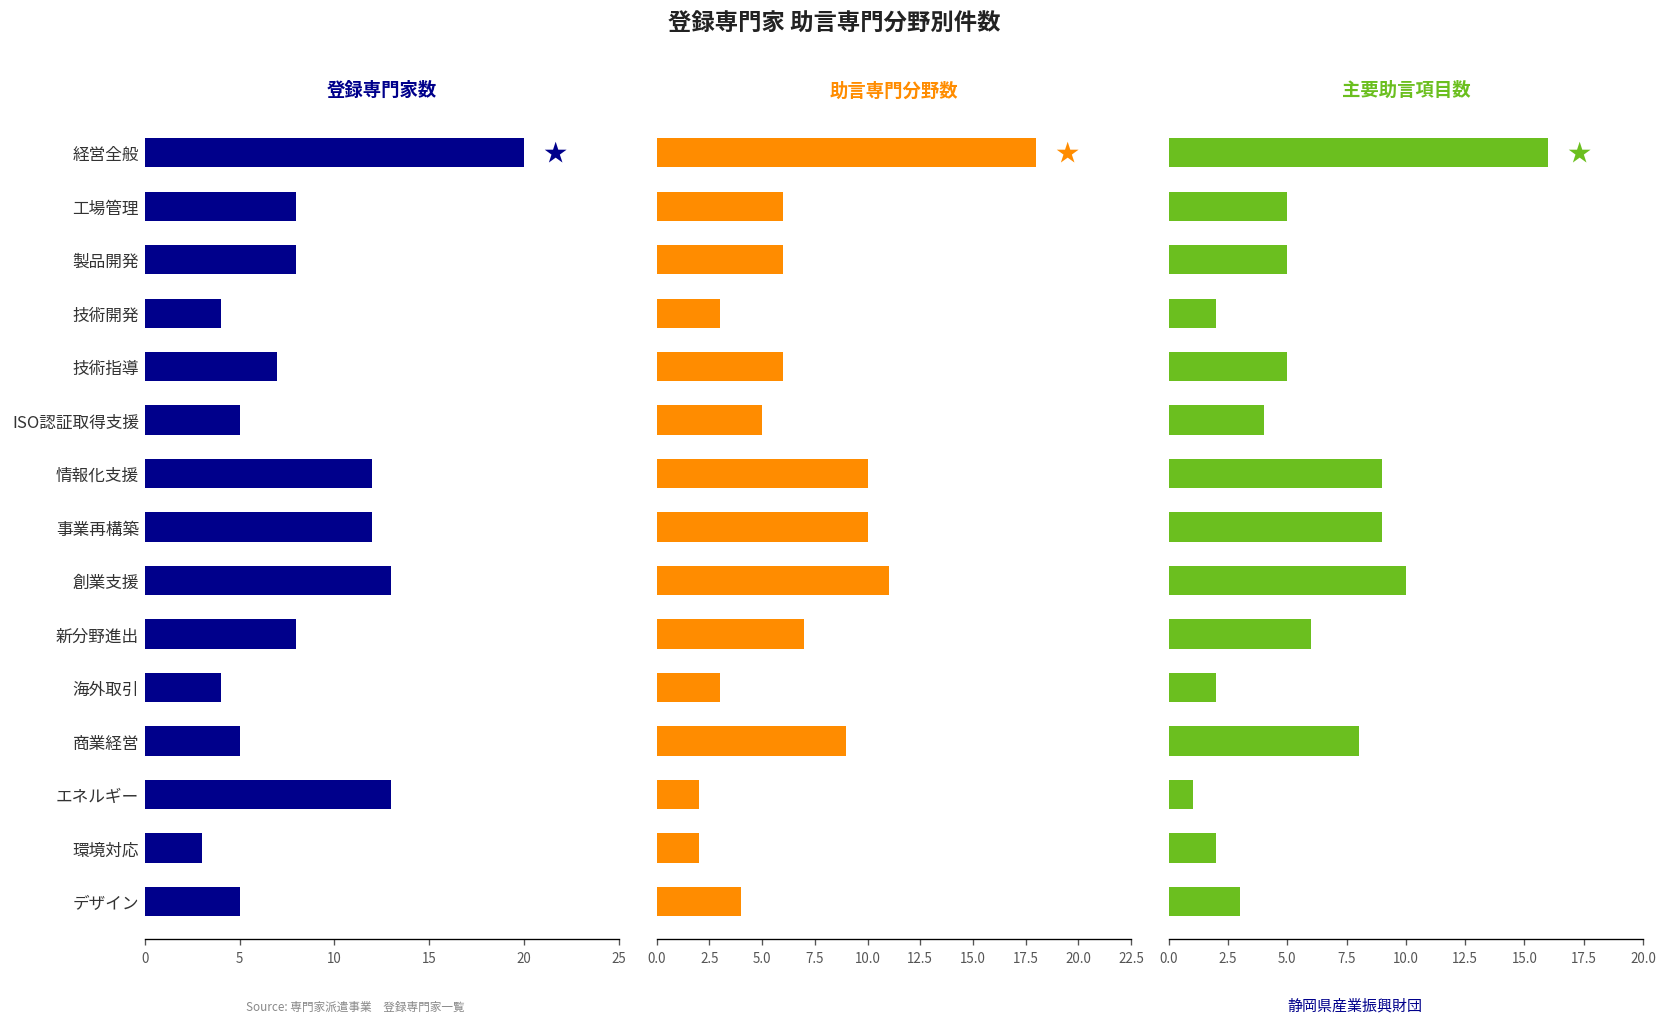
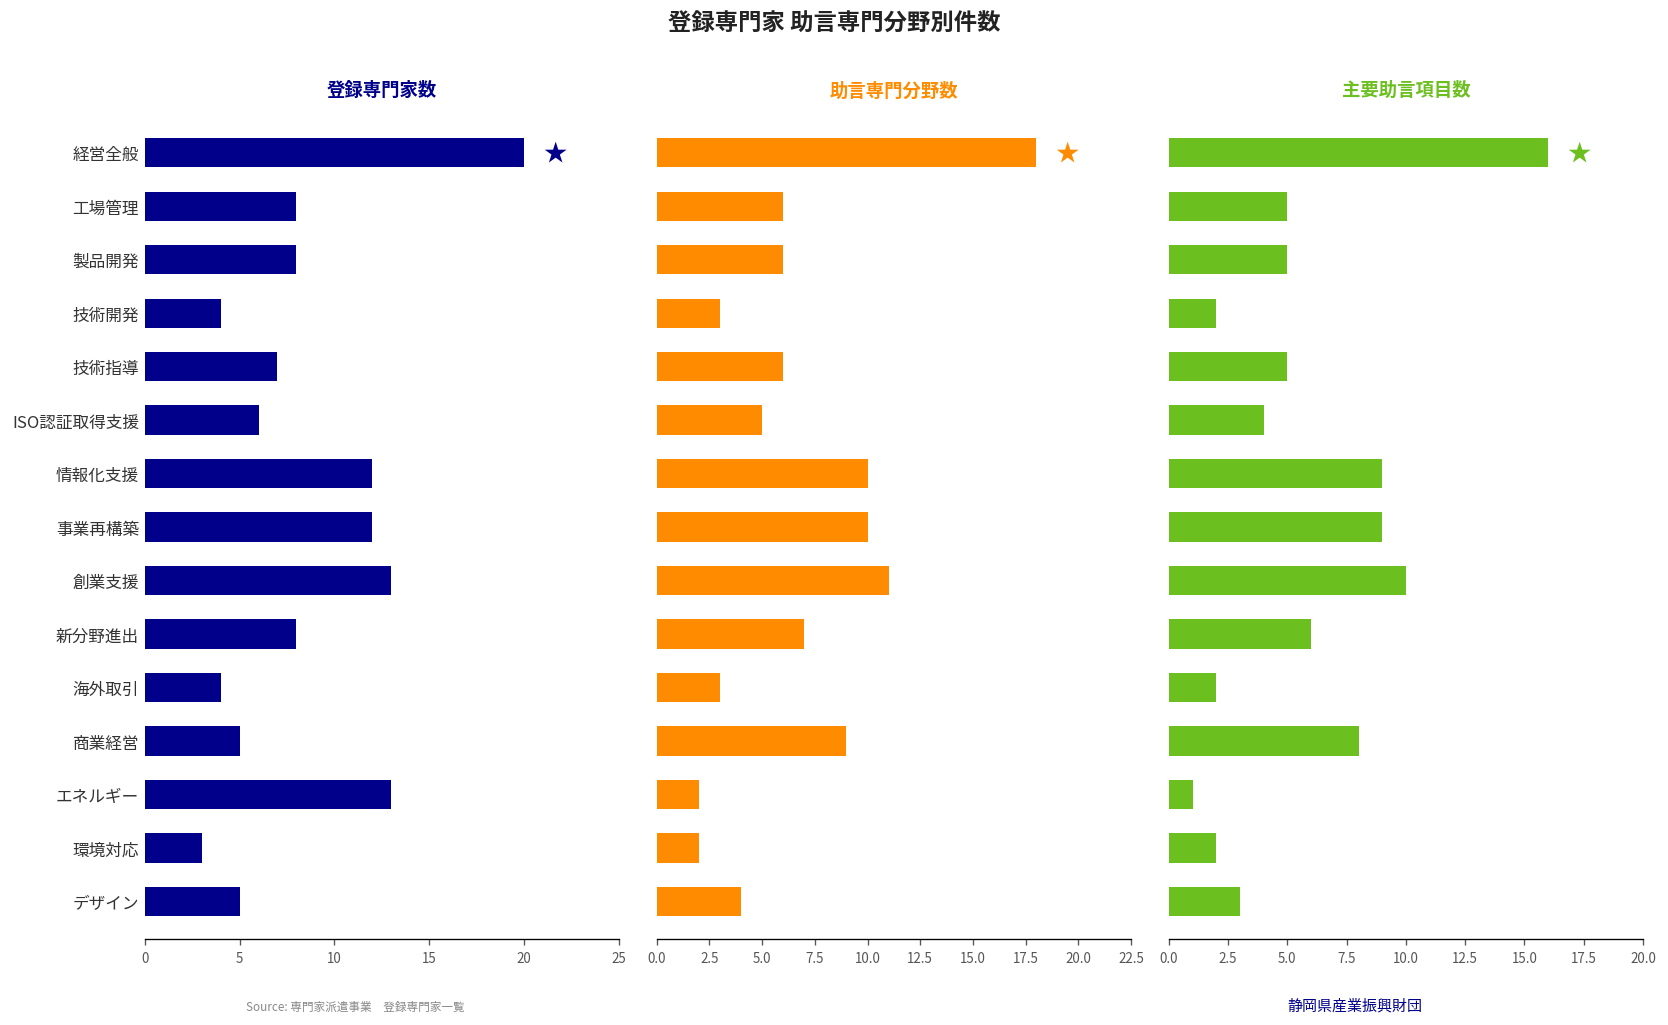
登録専門家数, ISO認証取得支援: 5 -> 6
